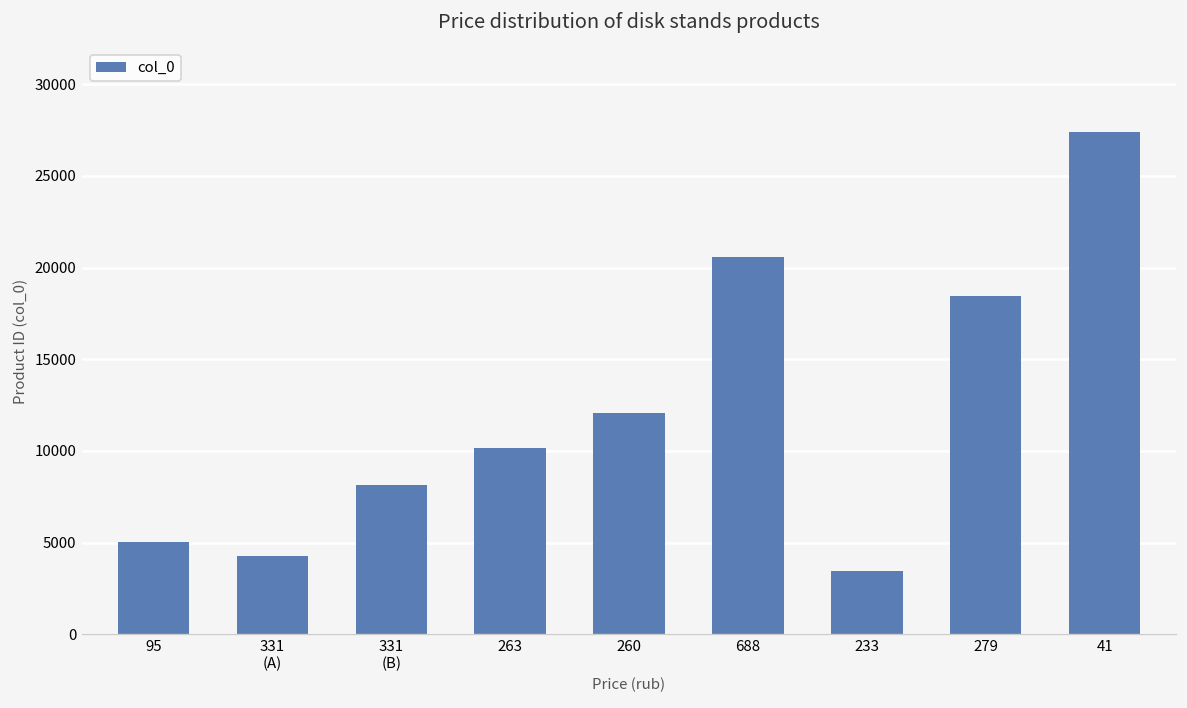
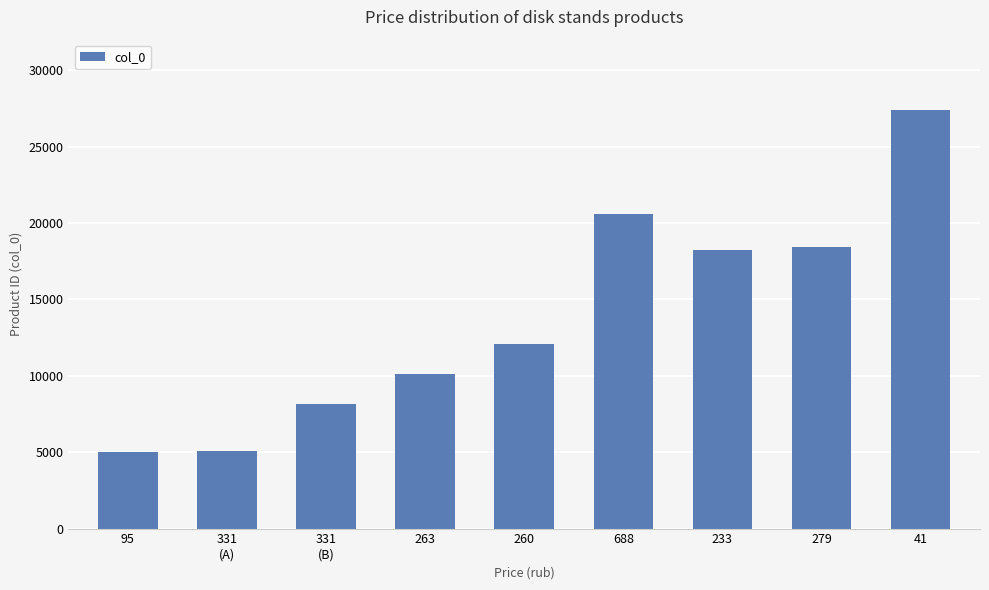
331 (A): 4200 -> 5100
233: 3400 -> 18200
